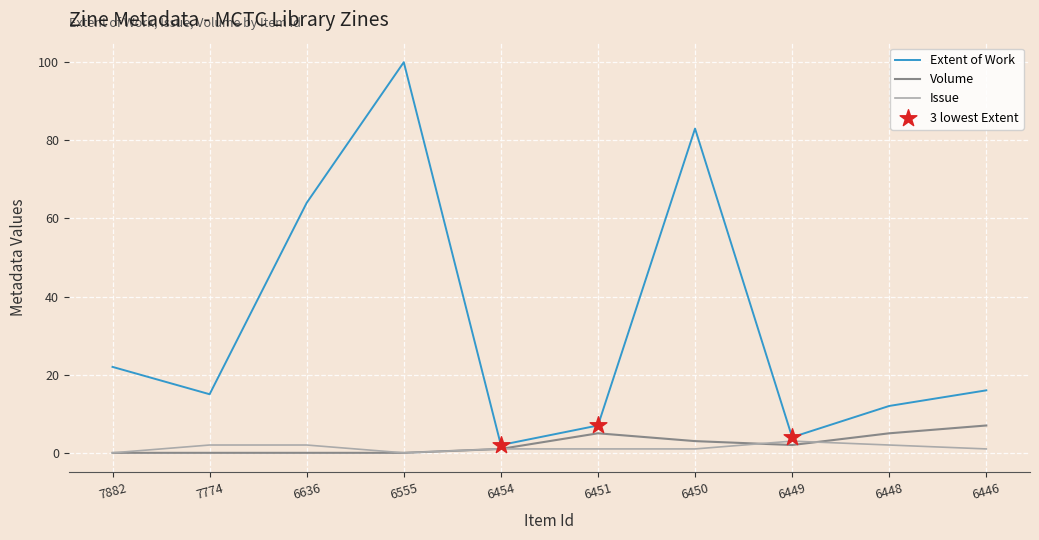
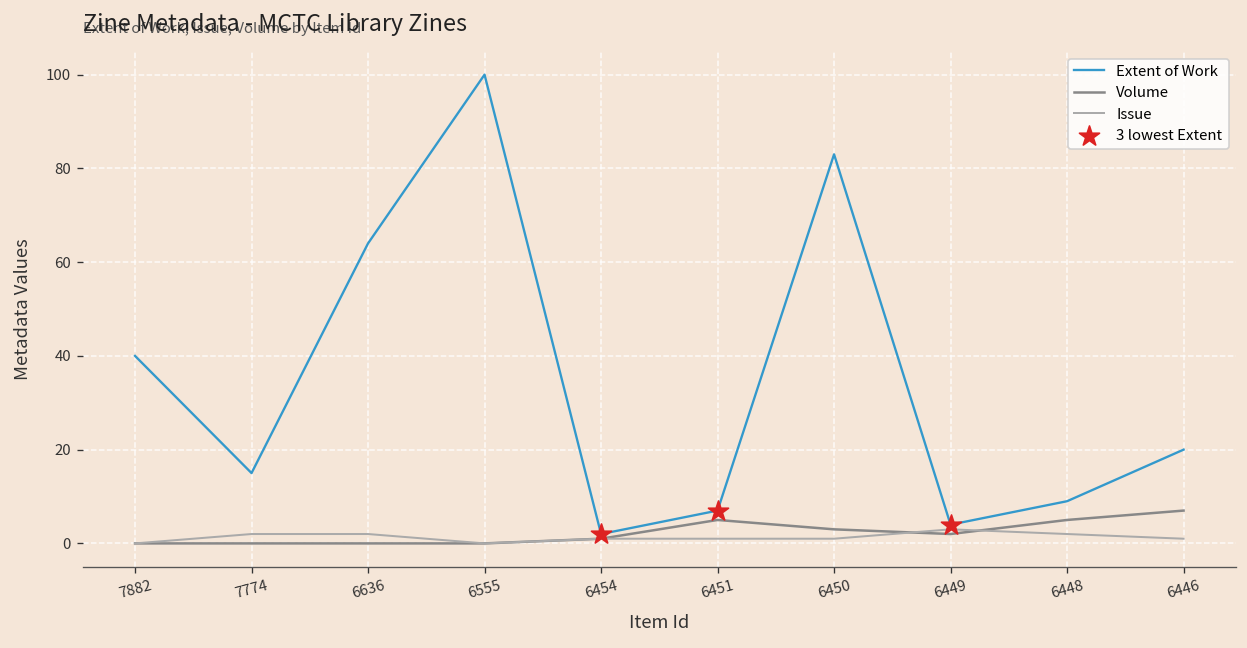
Extent of Work, 7882: 22 -> 40
Extent of Work, 6448: 12 -> 9
Extent of Work, 6446: 16 -> 20
